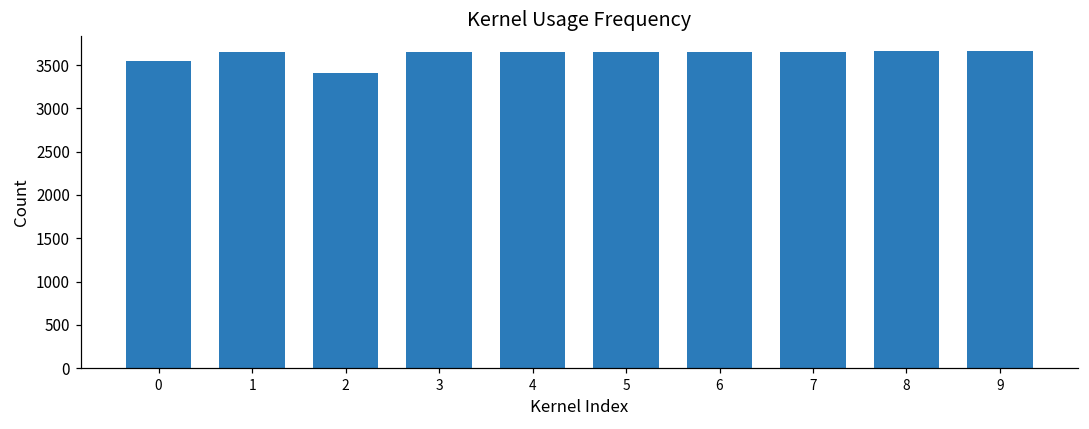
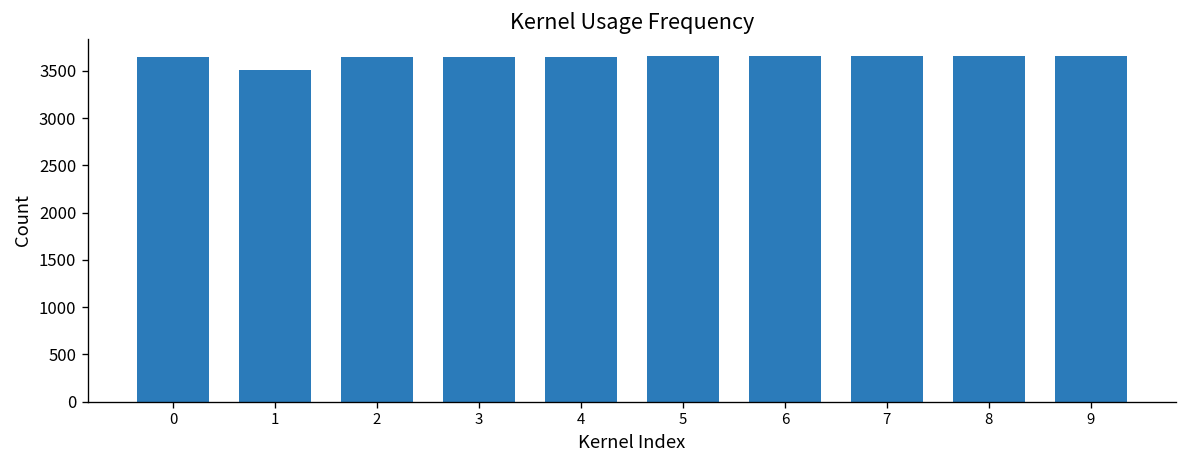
0: 3500 -> 3600
1: 3600 -> 3500
2: 3400 -> 3700
